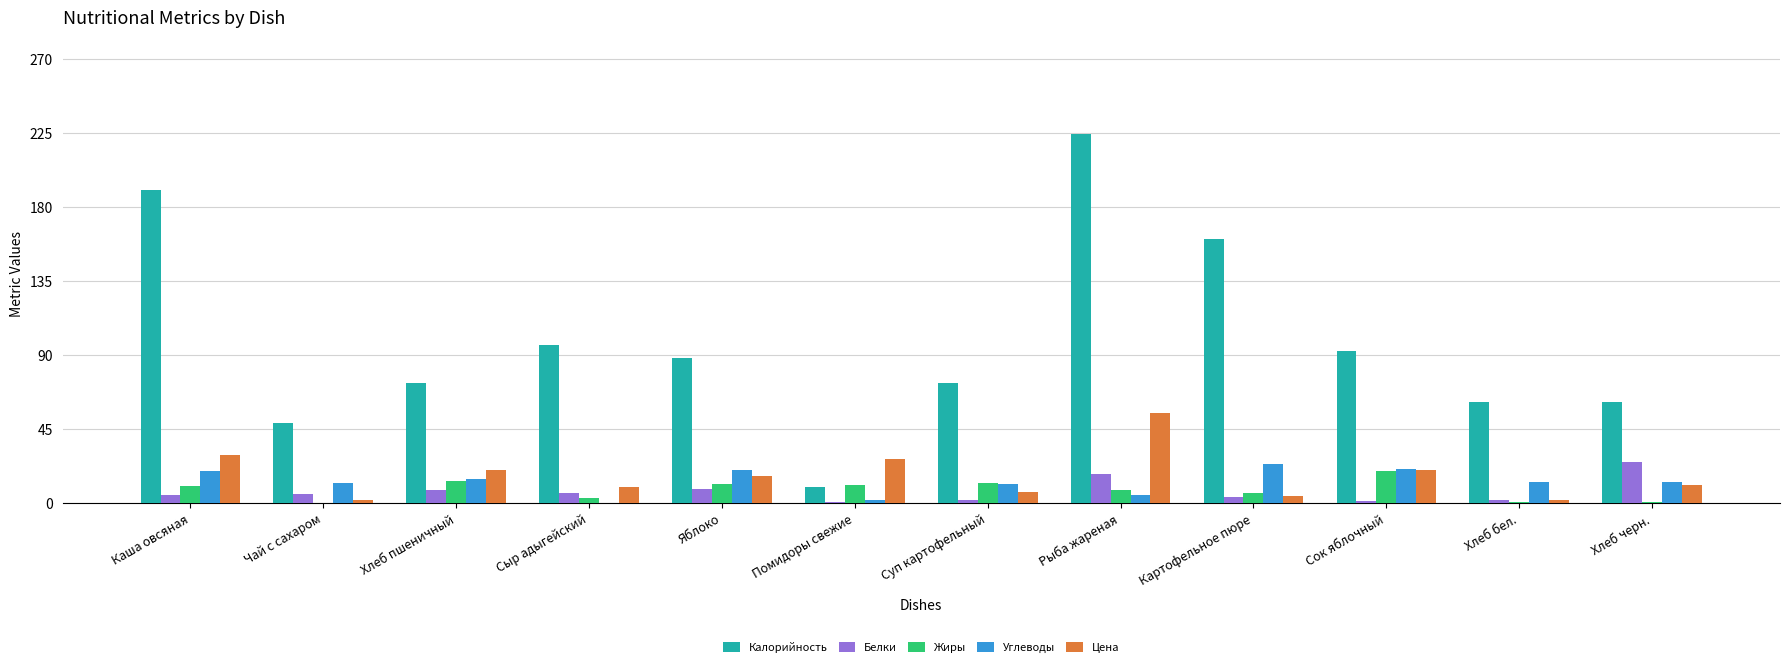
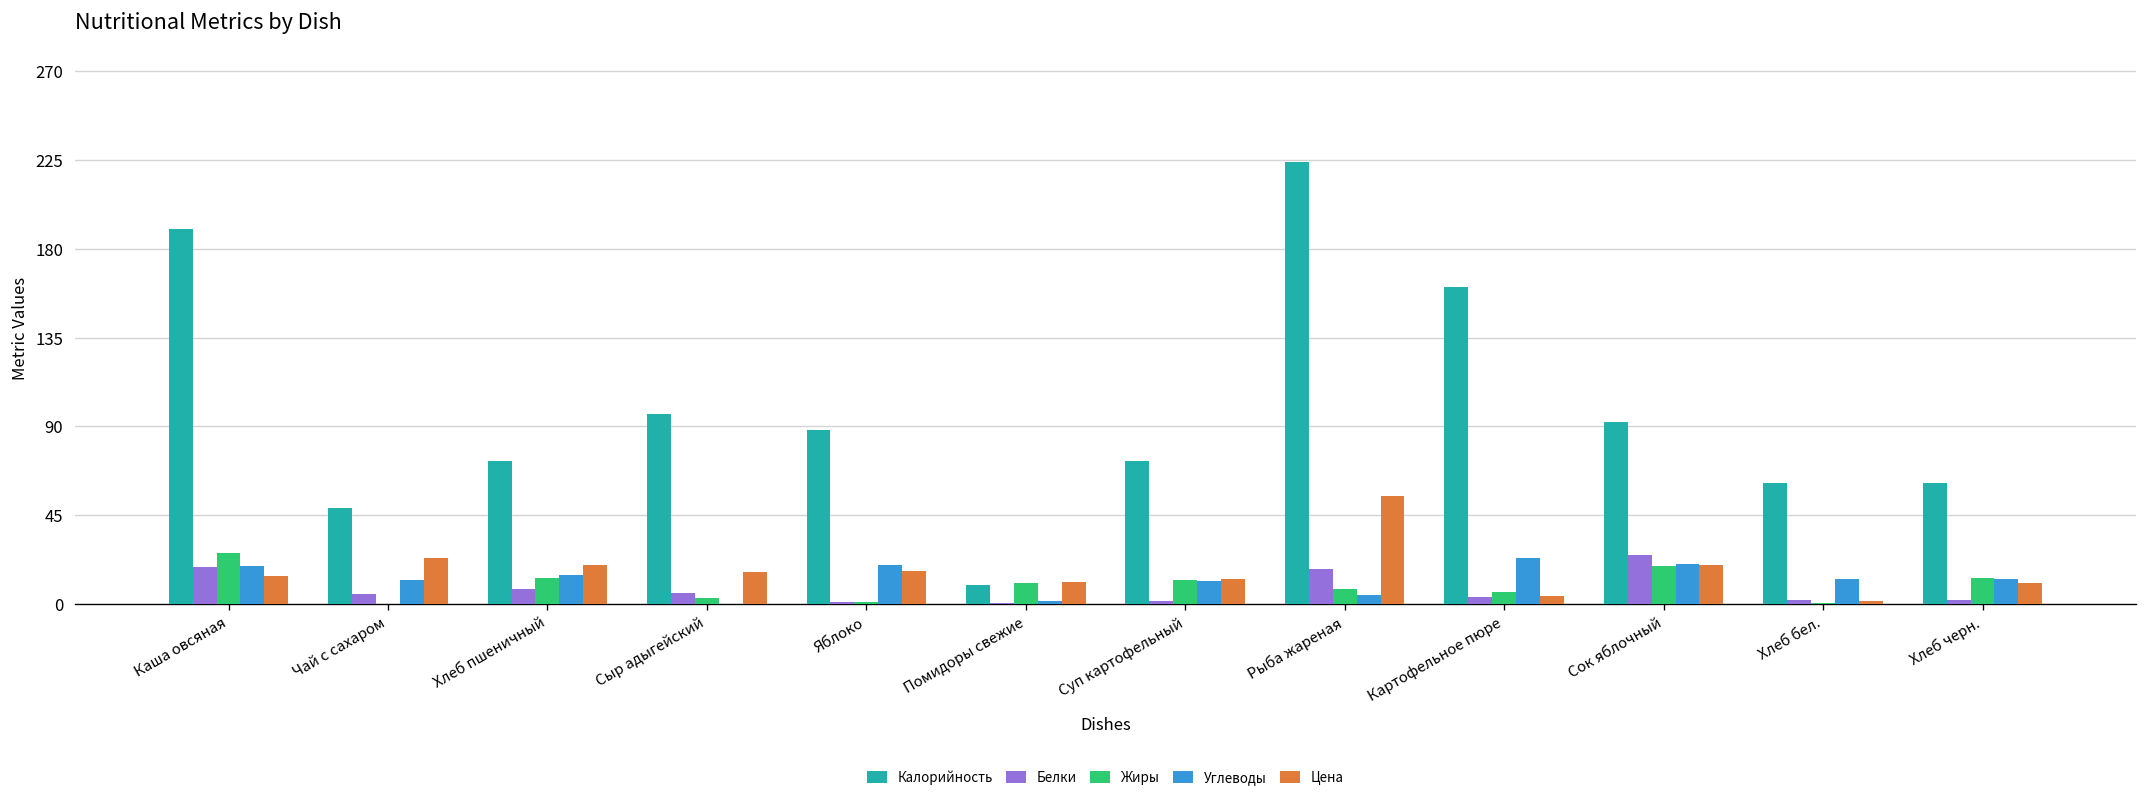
Белки, Каша овсяная: 5 -> 19
Жиры, Каша овсяная: 10 -> 26
Цена, Каша овсяная: 29 -> 14
Цена, Чай с сахаром: 2 -> 23
Цена, Сыр адыгейский: 9 -> 16
Белки, Яблоко: 9 -> 1
Жиры, Яблоко: 11 -> 1
Цена, Помидоры свежие: 26 -> 11
Цена, Суп картофельный: 6 -> 13
Белки, Сок яблочный: 1 -> 25
Белки, Хлеб черн.: 25 -> 2
Жиры, Хлеб черн.: 0 -> 13
